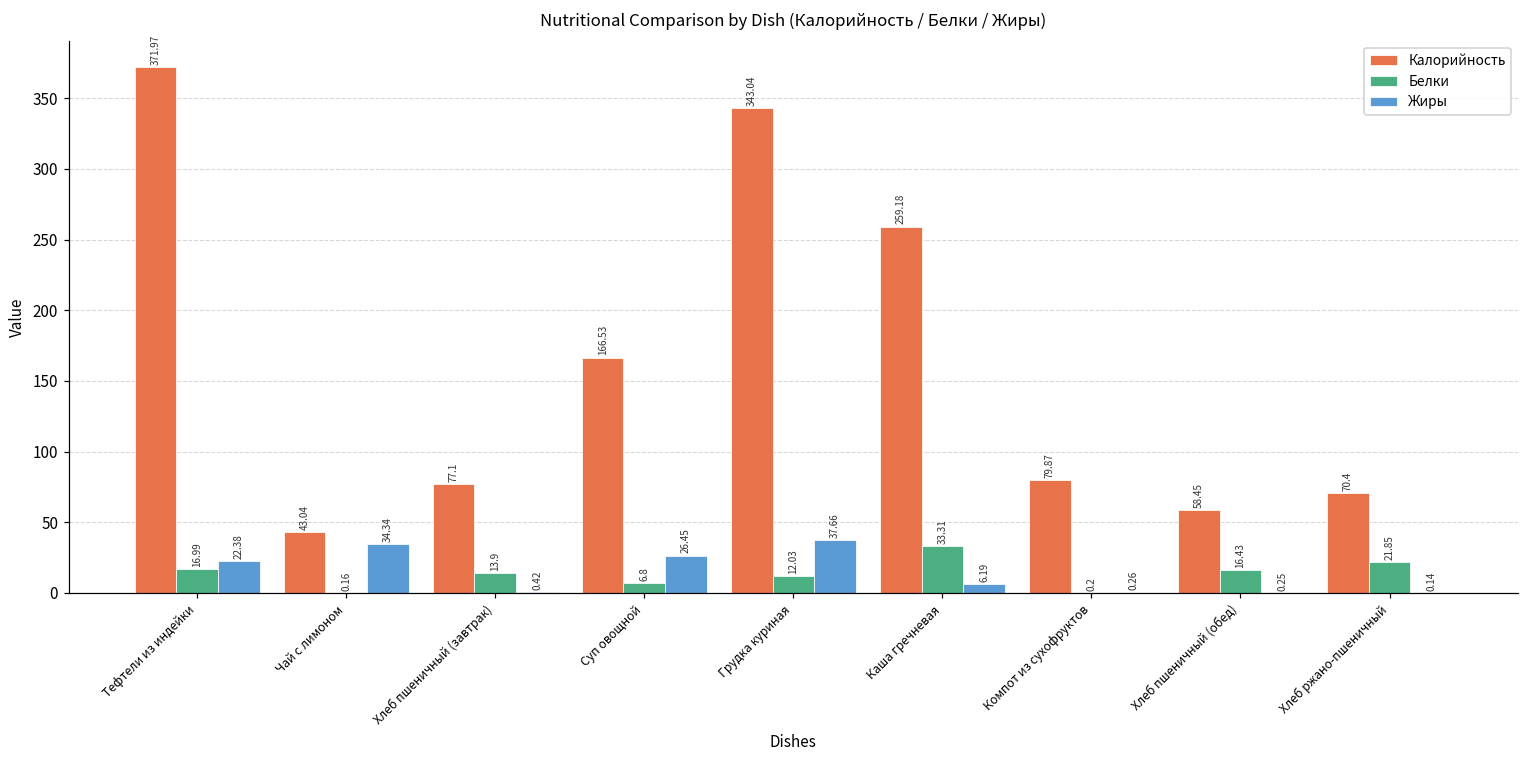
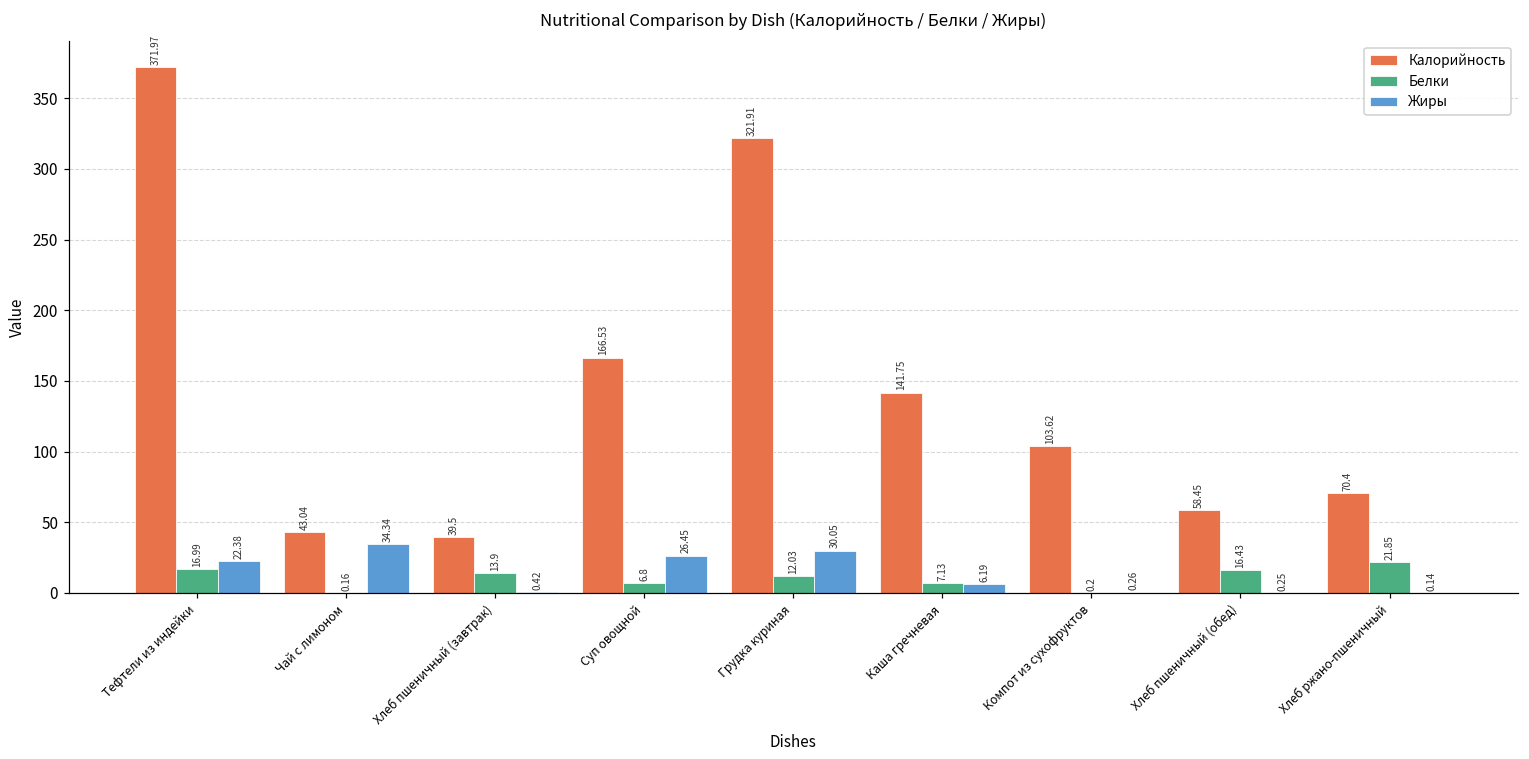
Калорийность, Хлеб пшеничный (завтрак): 77.1 -> 39.5
Калорийность, Грудка куриная: 343.04 -> 321.91
Жиры, Грудка куриная: 37.66 -> 30.05
Калорийность, Каша гречневая: 259.18 -> 141.75
Белки, Каша гречневая: 33.31 -> 7.13
Калорийность, Компот из сухофруктов: 79.87 -> 103.62
